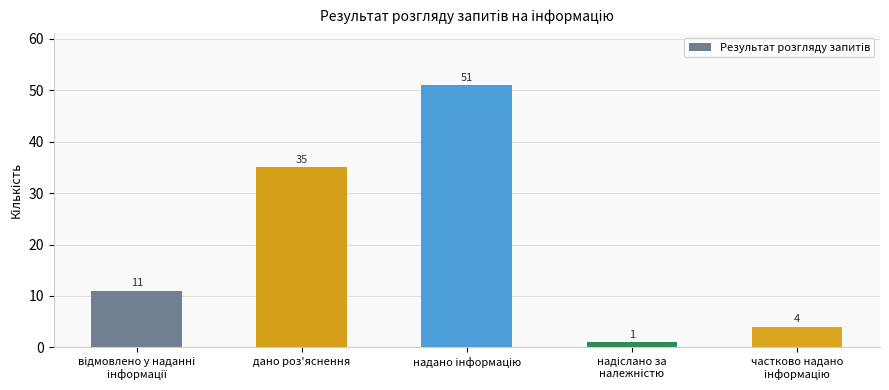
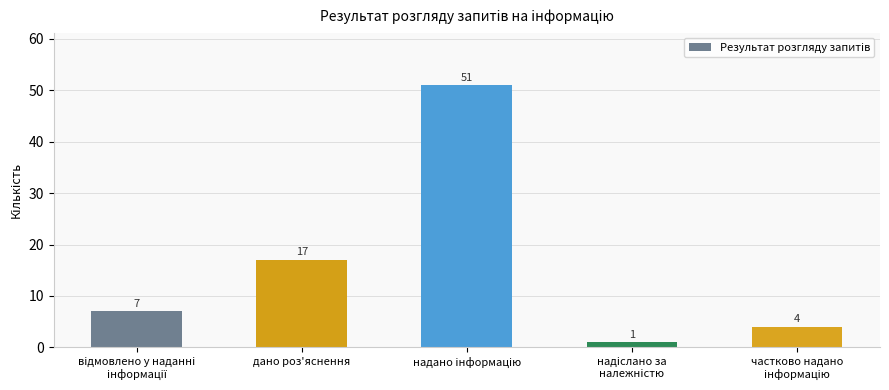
відмовлено у наданні інформації: 11 -> 7
дано роз'яснення: 35 -> 17
